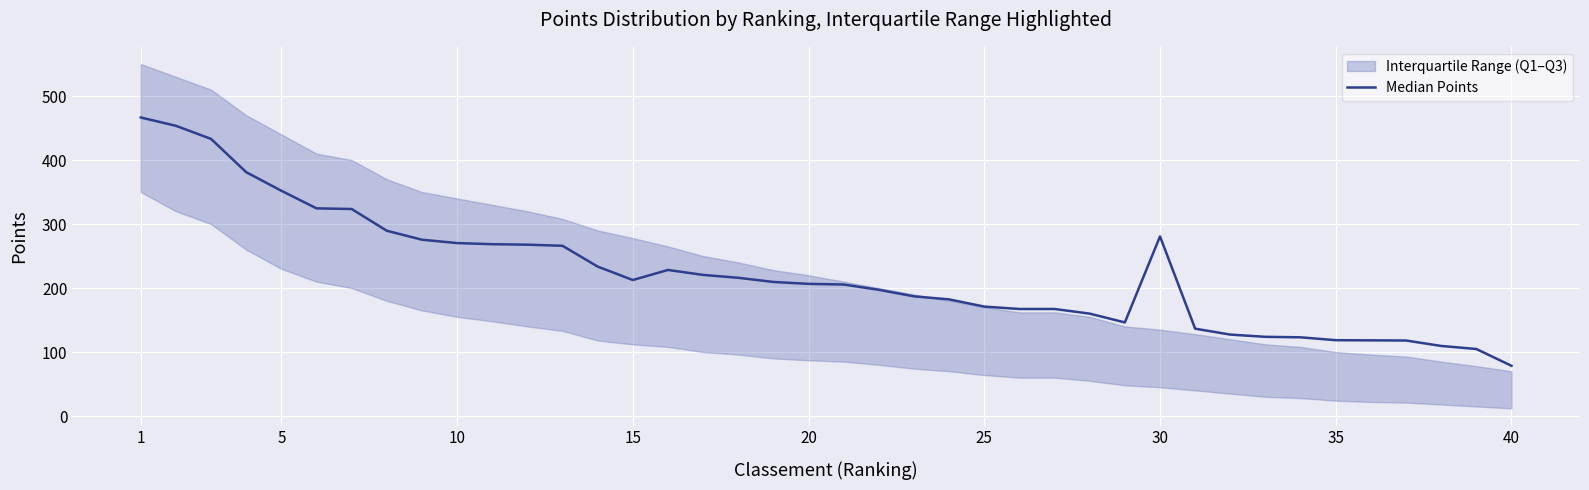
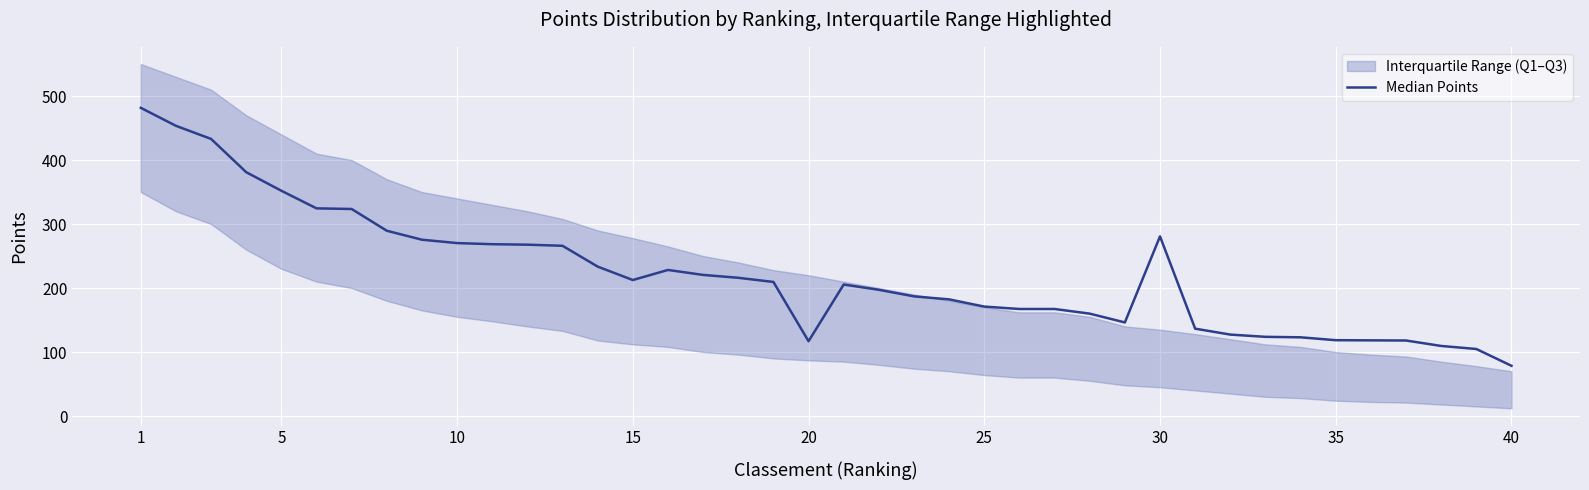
Median Points, 1: 470 -> 480
Median Points, 20: 210 -> 120
